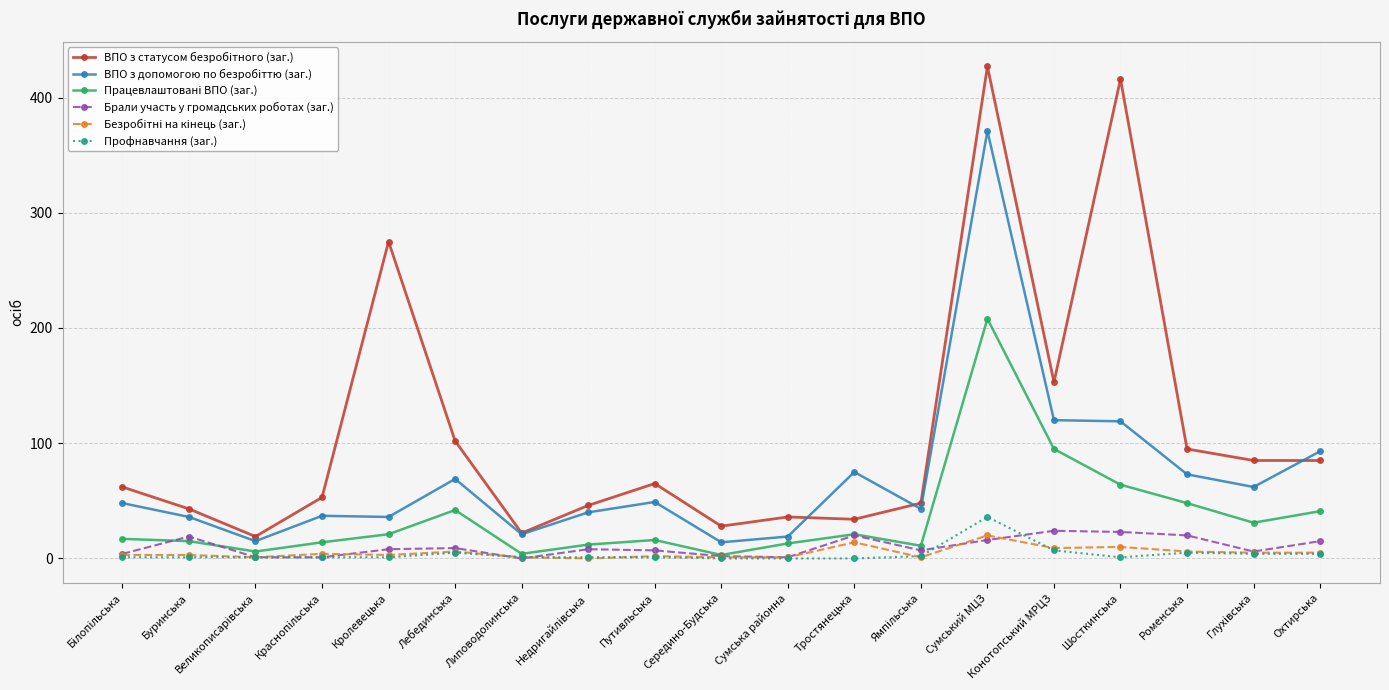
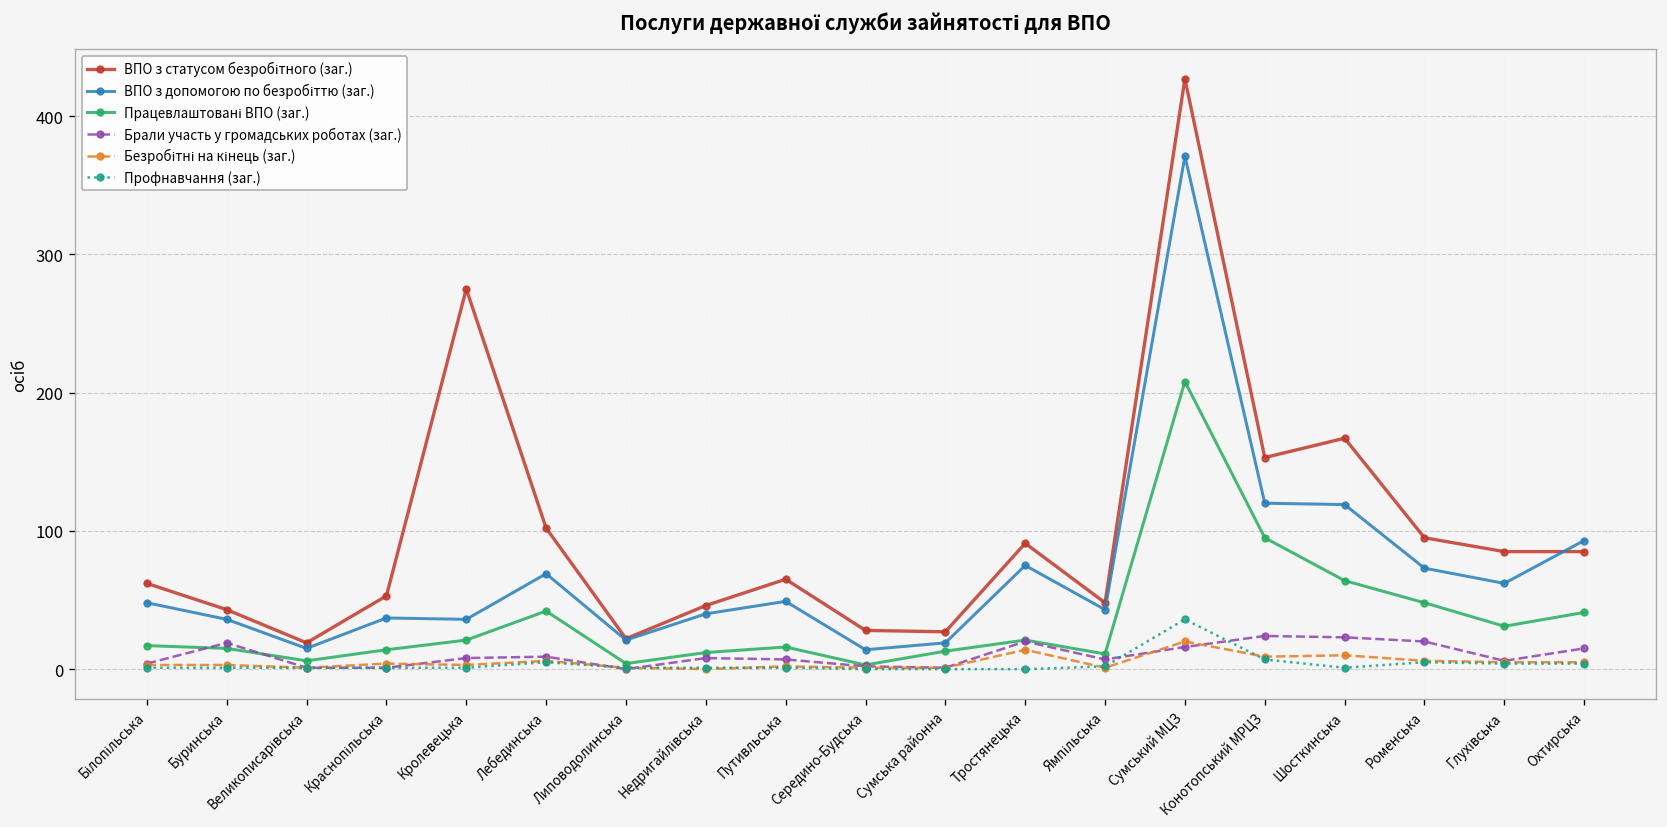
ВПО з статусом безробітного (заг.), Сумська районна: 36 -> 27
ВПО з статусом безробітного (заг.), Тростянецька: 34 -> 91
ВПО з статусом безробітного (заг.), Шосткинська: 416 -> 167
